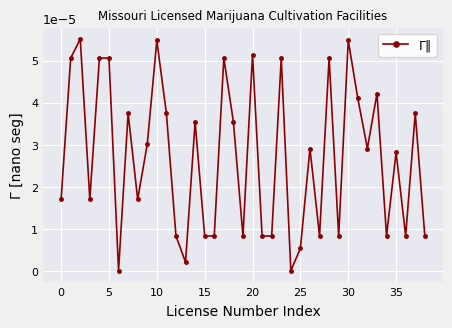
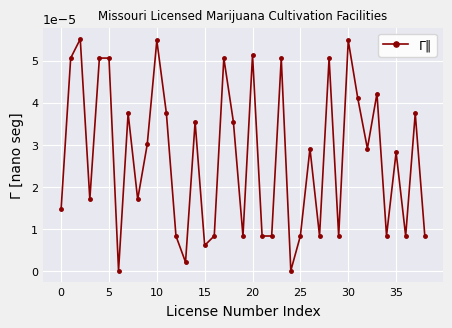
0: 0.000017 -> 0.000015
15: 0.000008 -> 0.000006
25: 0.000005 -> 0.000008
